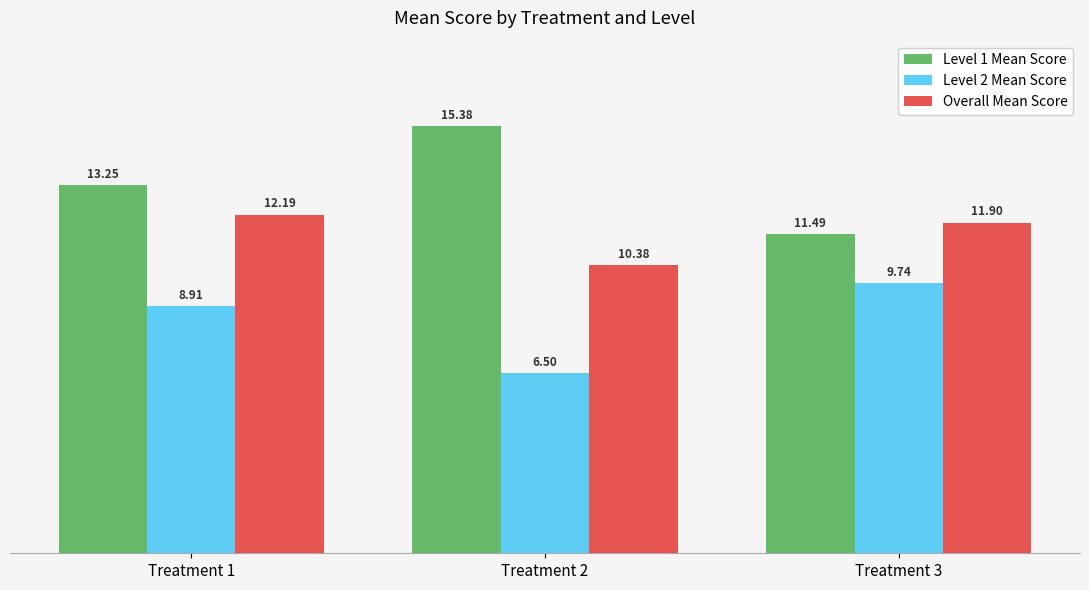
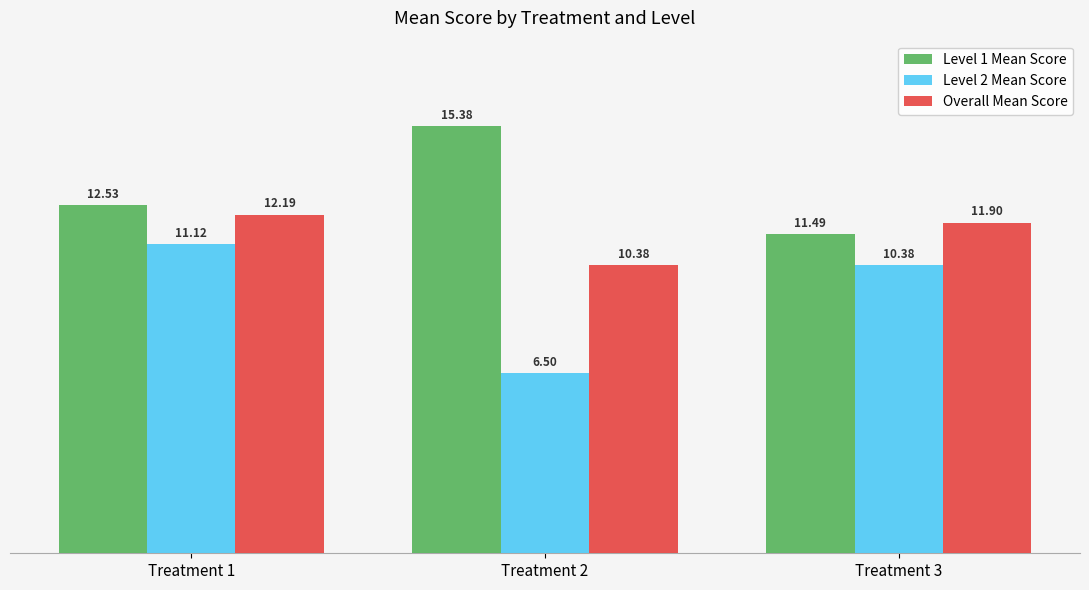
Level 1 Mean Score, Treatment 1: 13.25 -> 12.53
Level 2 Mean Score, Treatment 1: 8.91 -> 11.12
Level 2 Mean Score, Treatment 3: 9.74 -> 10.38
